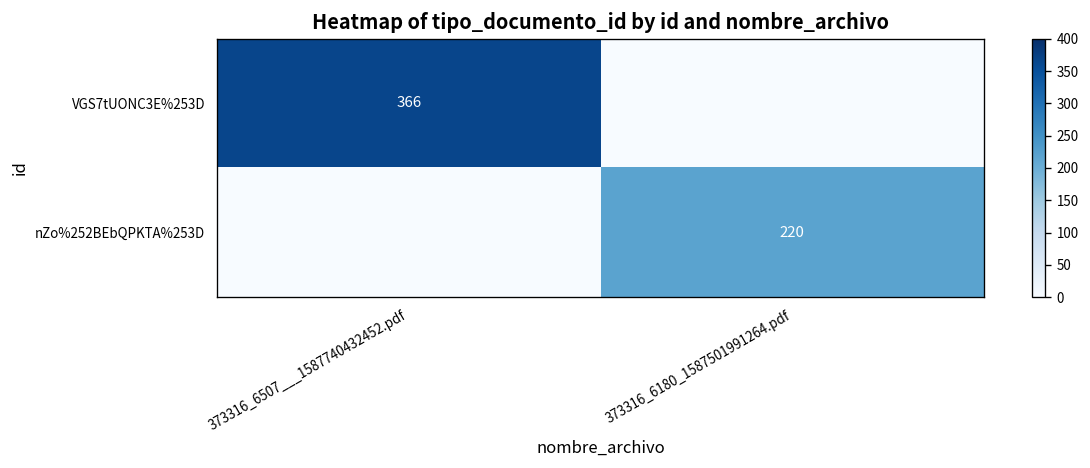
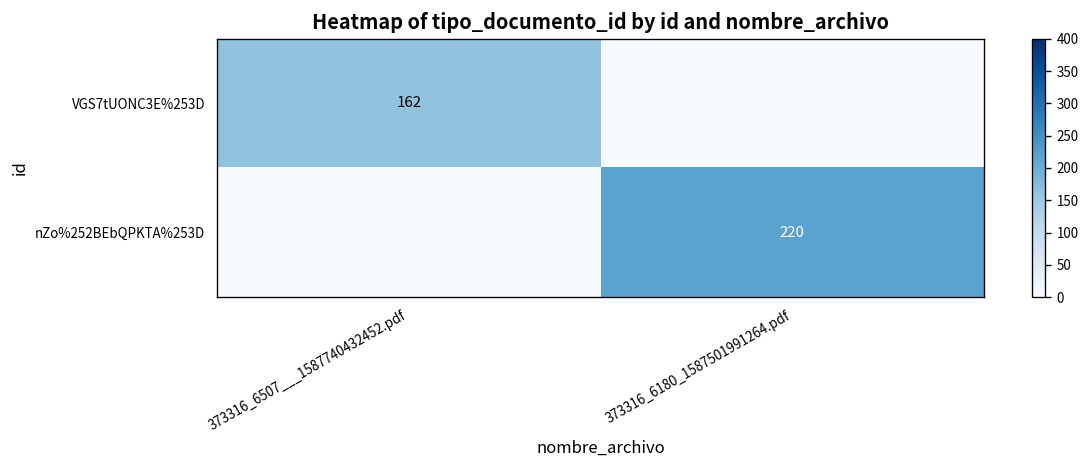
VGS7tUONC3E%253D, 373316_6507___1587740432452.pdf: 366 -> 162
